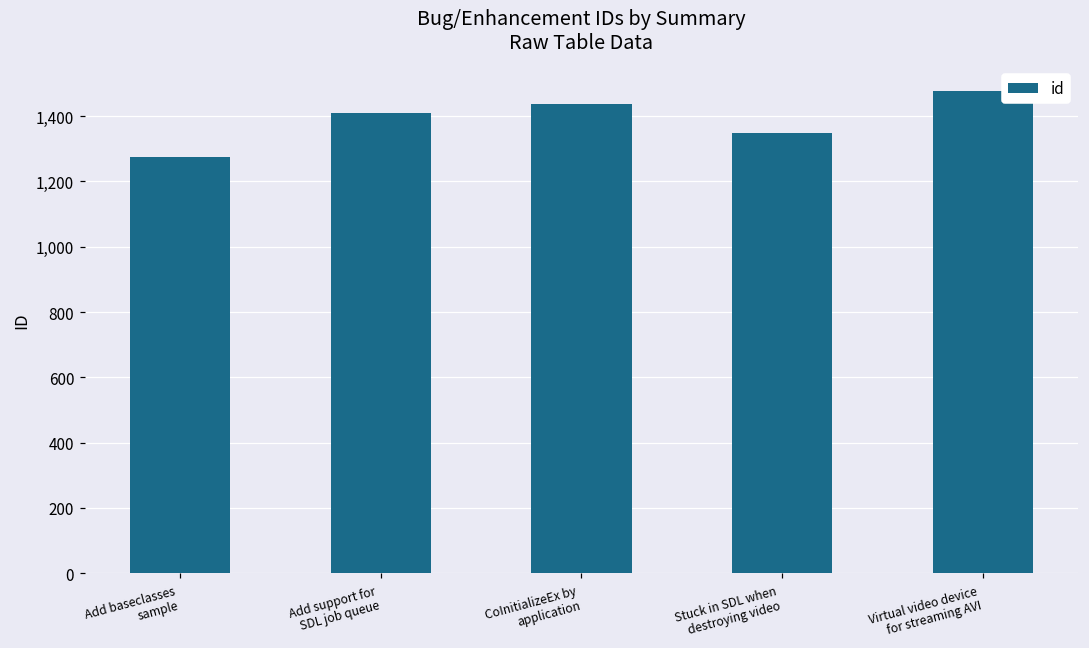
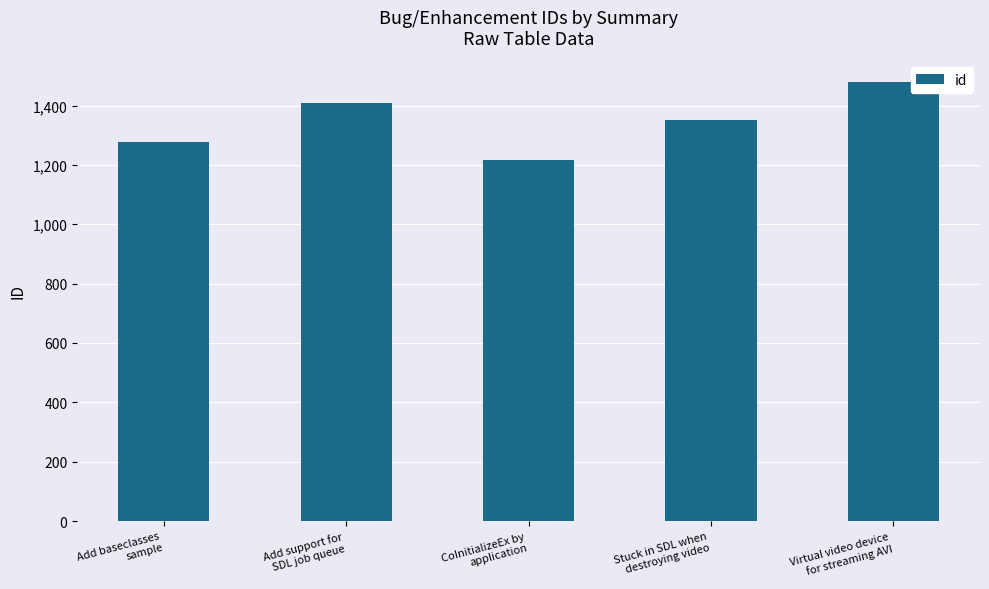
CoInitializeEx by application: 1,440 -> 1,220
